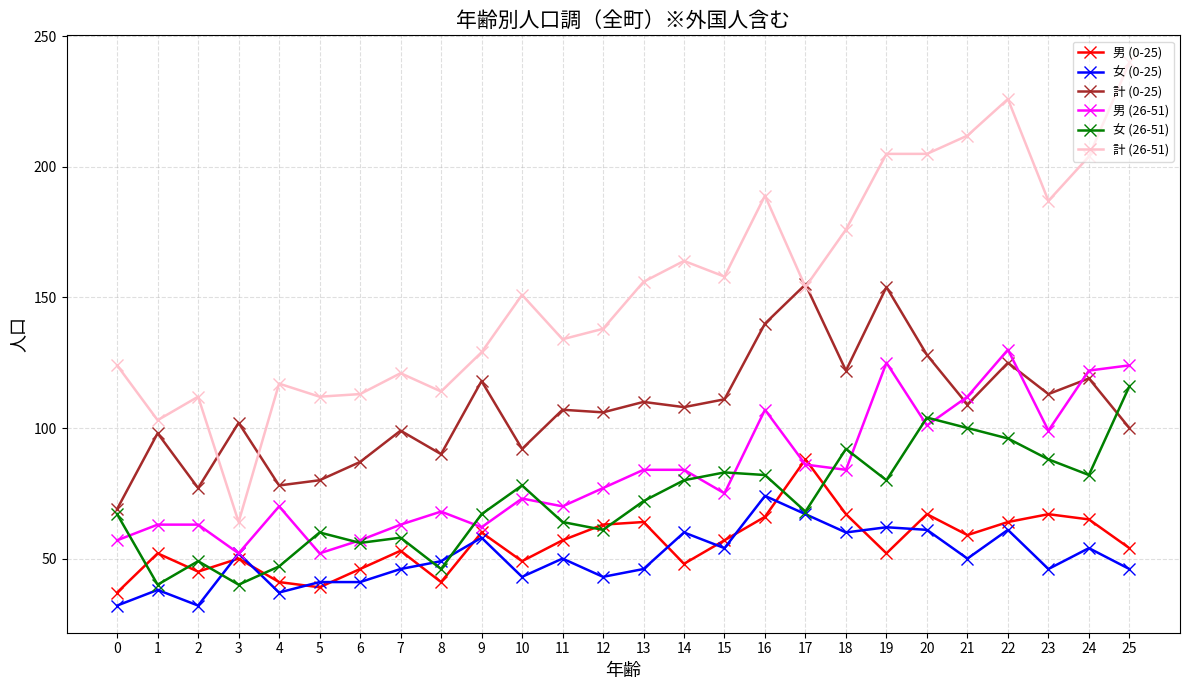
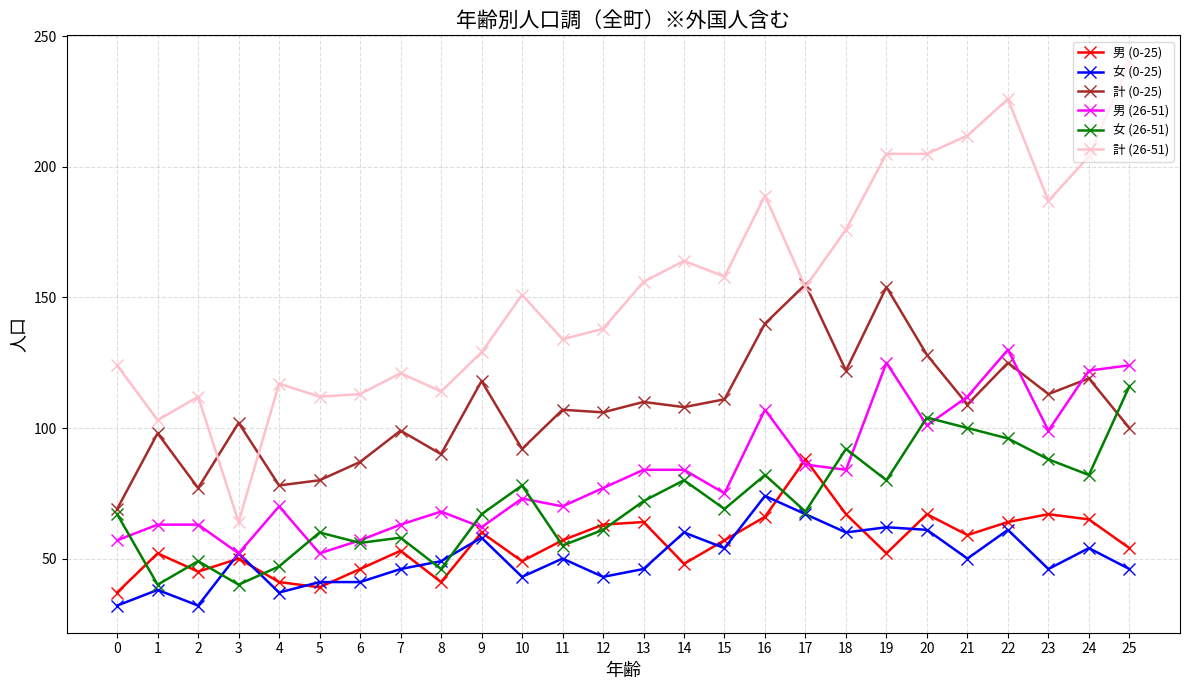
女 (26-51), 11: 64 -> 55
女 (26-51), 15: 83 -> 69
